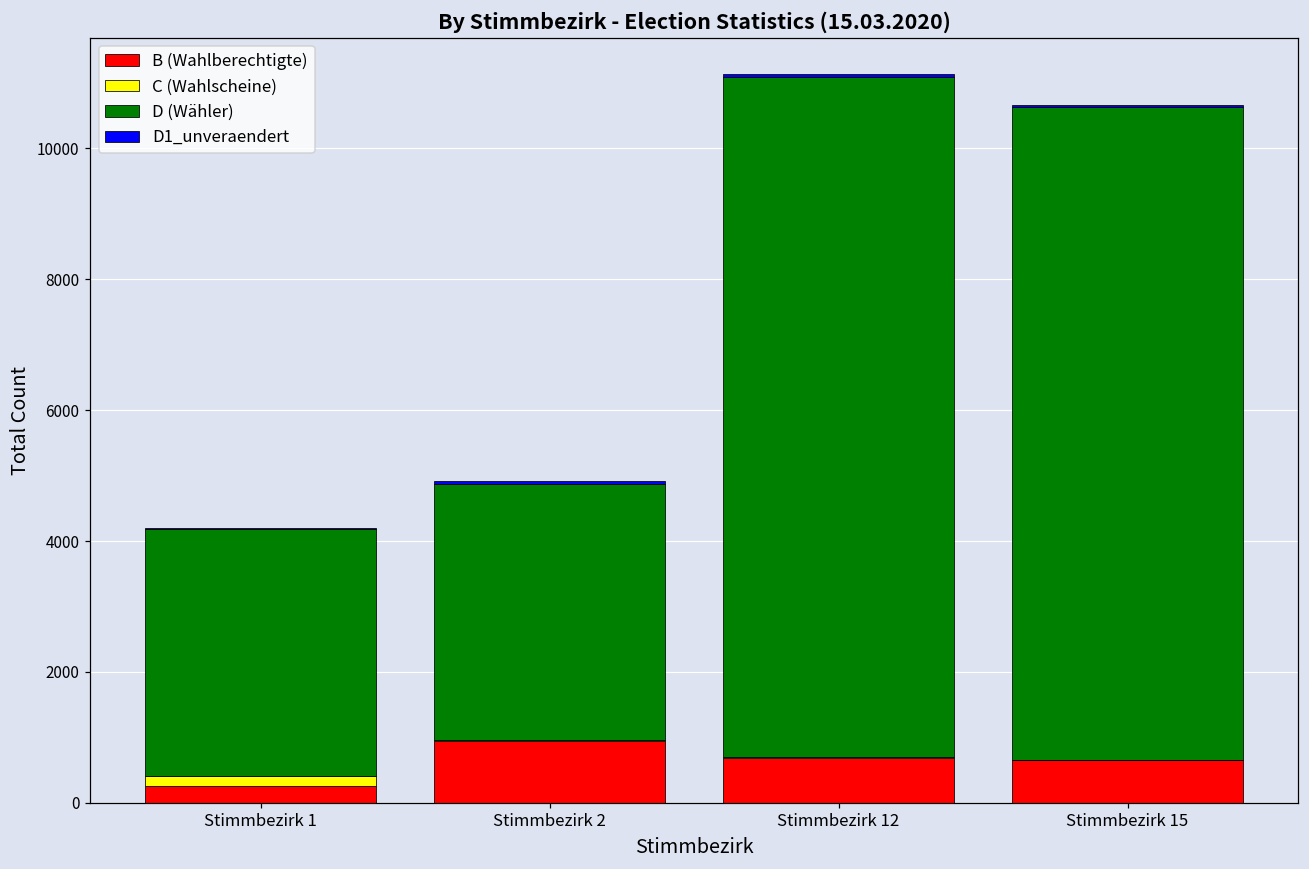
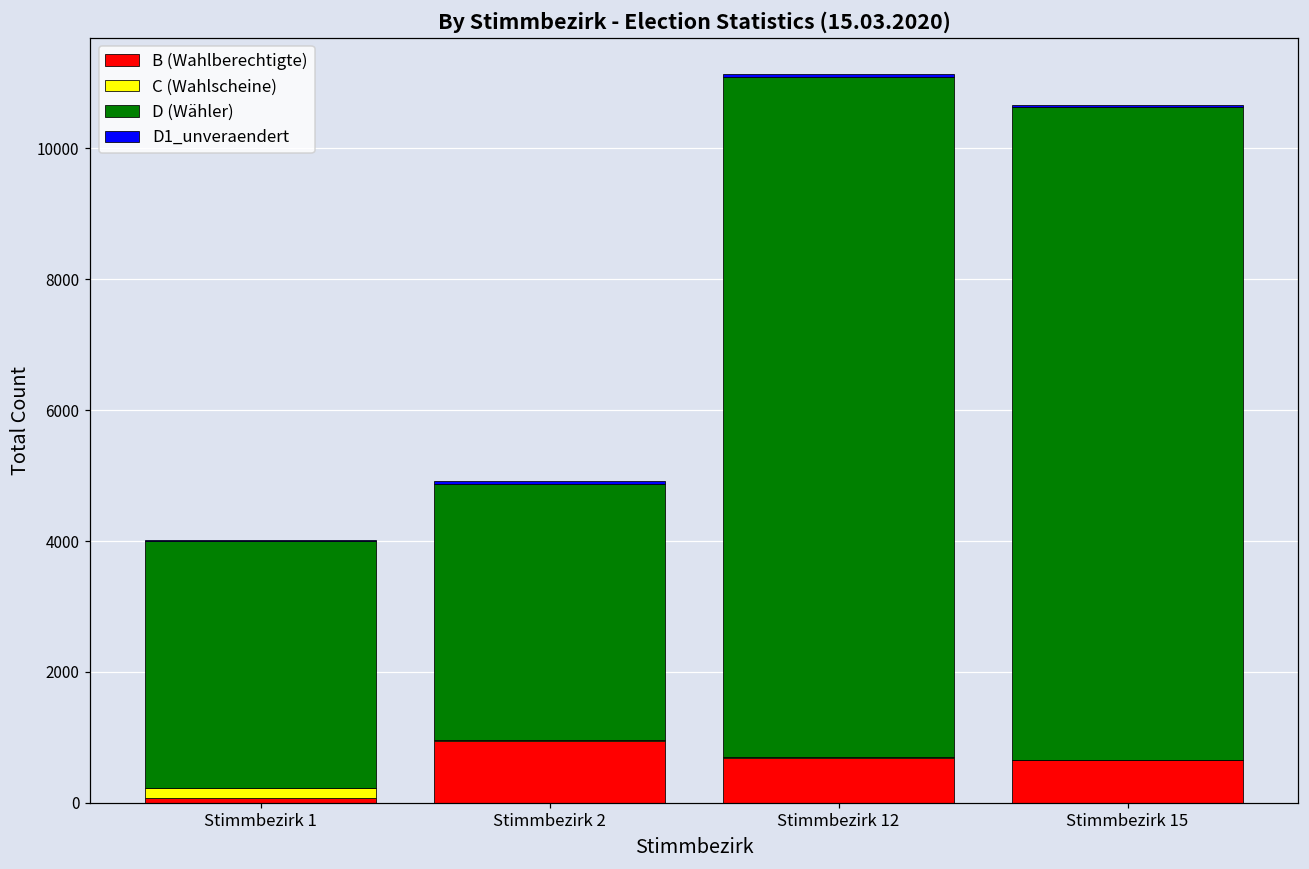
B (Wahlberechtigte), Stimmbezirk 1: 300 -> 100
